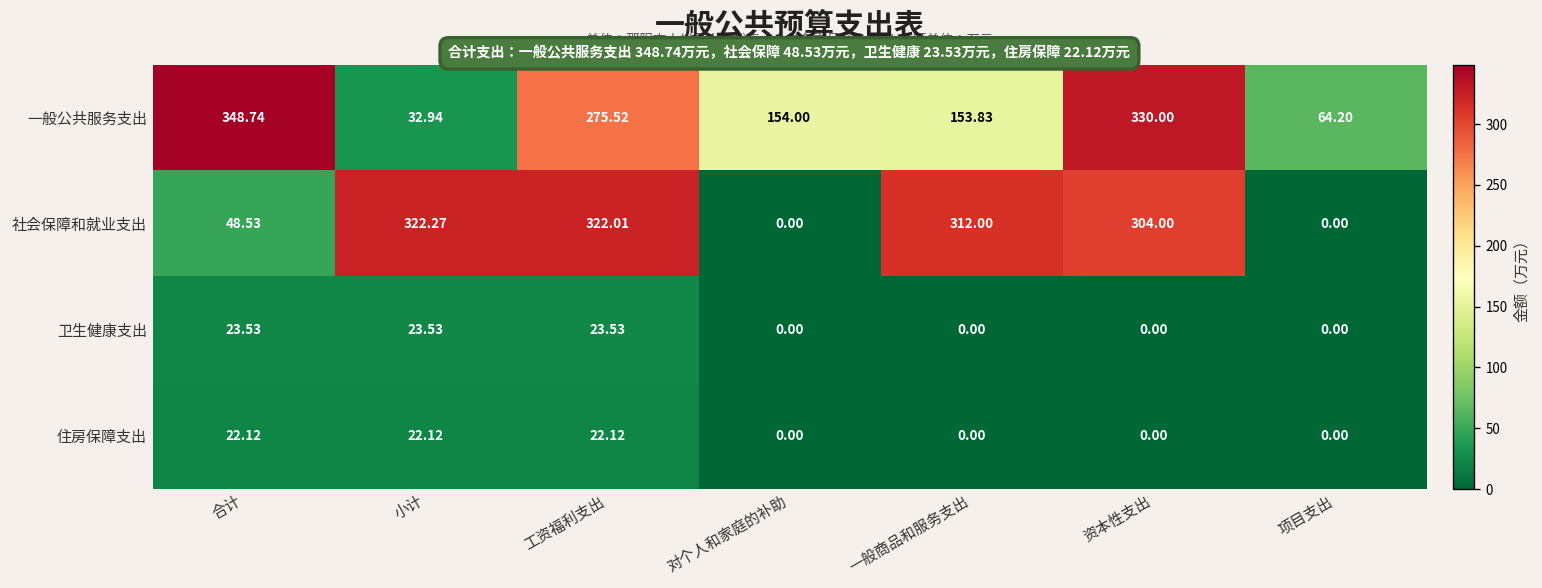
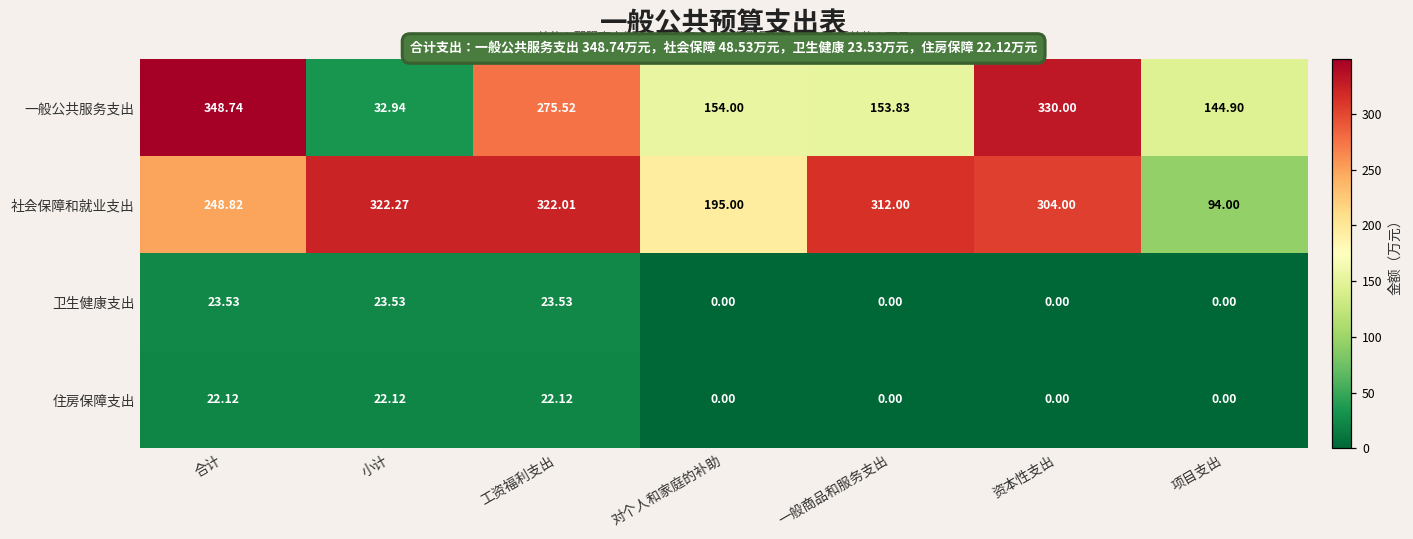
一般公共服务支出, 项目支出: 64.20 -> 144.90
社会保障和就业支出, 合计: 48.53 -> 248.82
社会保障和就业支出, 对个人和家庭的补助: 0.00 -> 195.00
社会保障和就业支出, 项目支出: 0.00 -> 94.00
